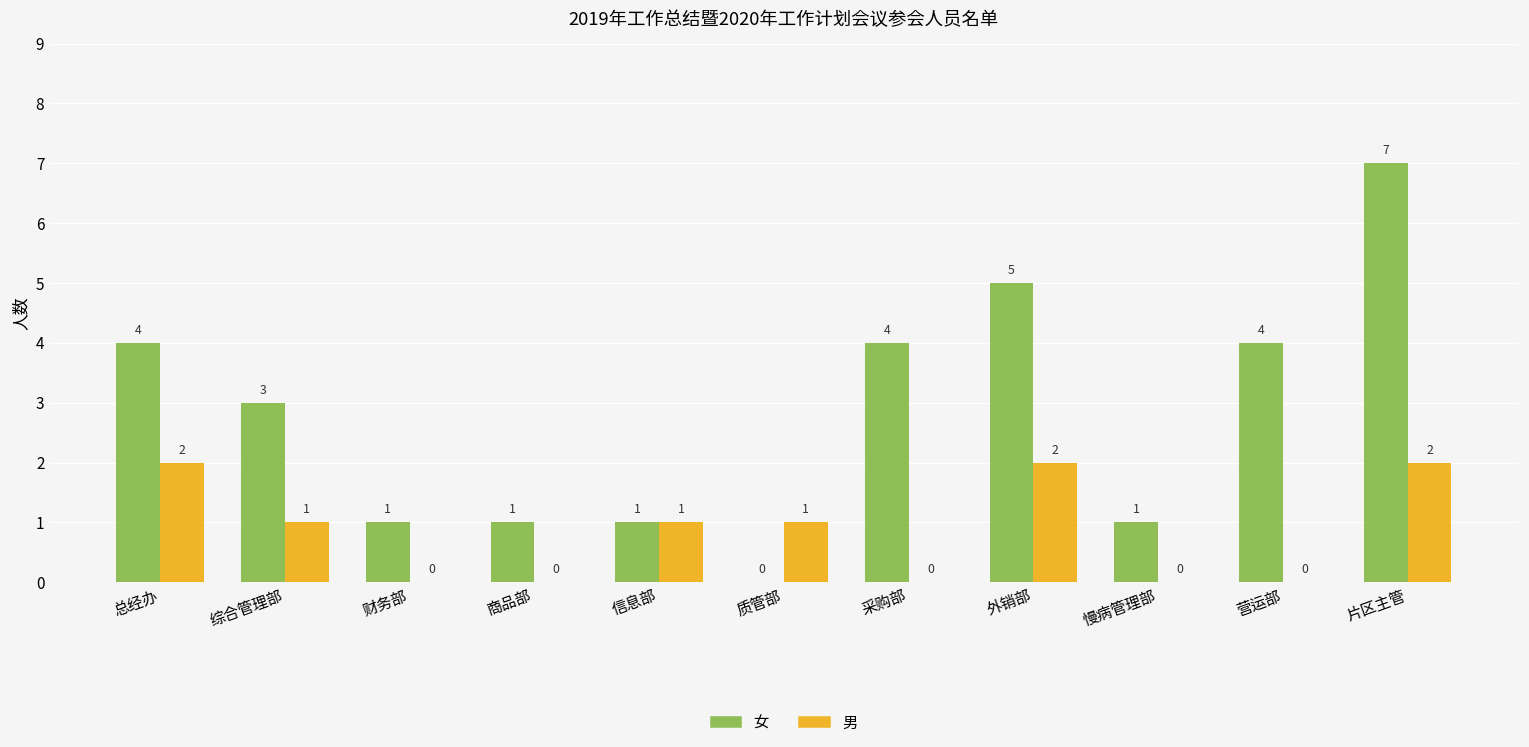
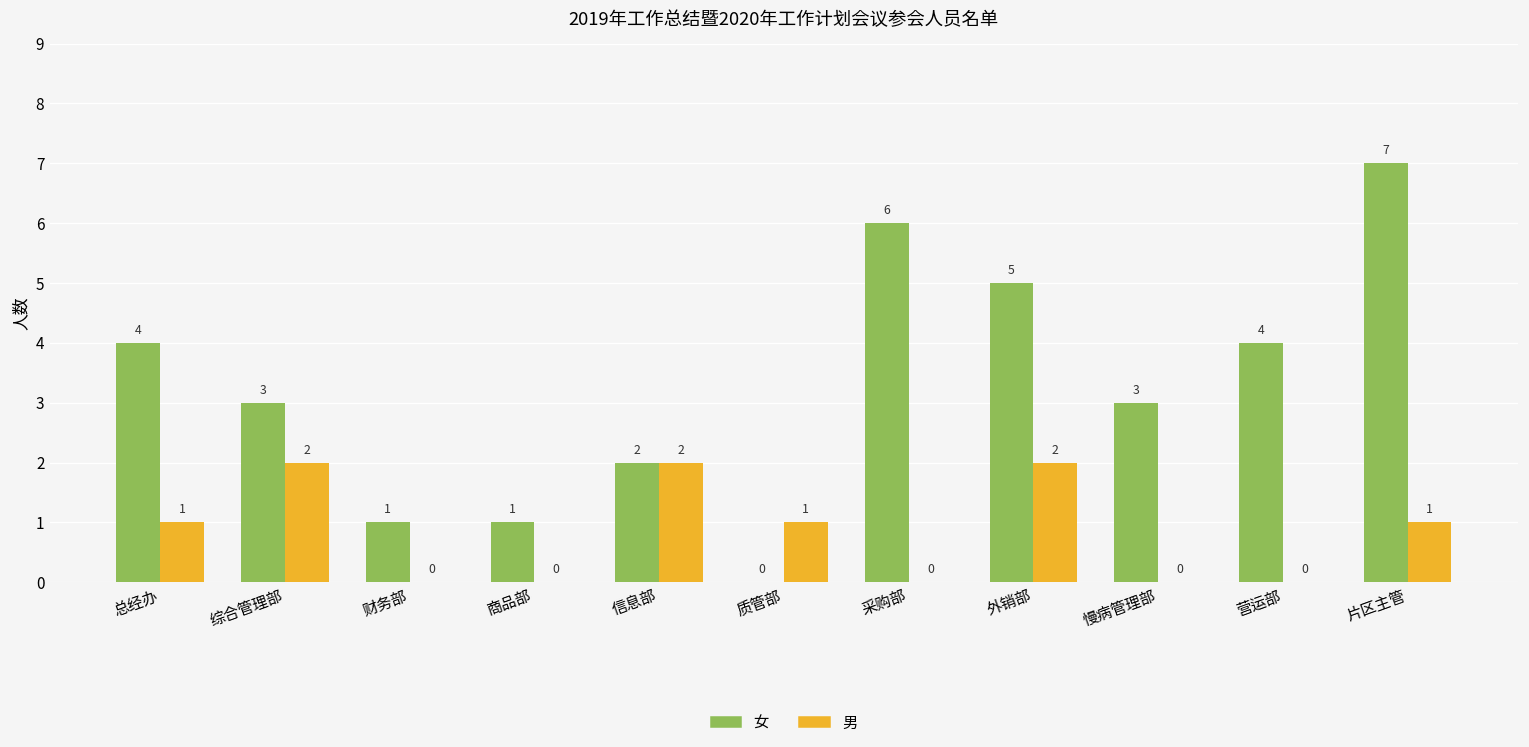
男, 总经办: 2 -> 1
男, 综合管理部: 1 -> 2
女, 信息部: 1 -> 2
男, 信息部: 1 -> 2
女, 采购部: 4 -> 6
女, 慢病管理部: 1 -> 3
男, 片区主管: 2 -> 1
